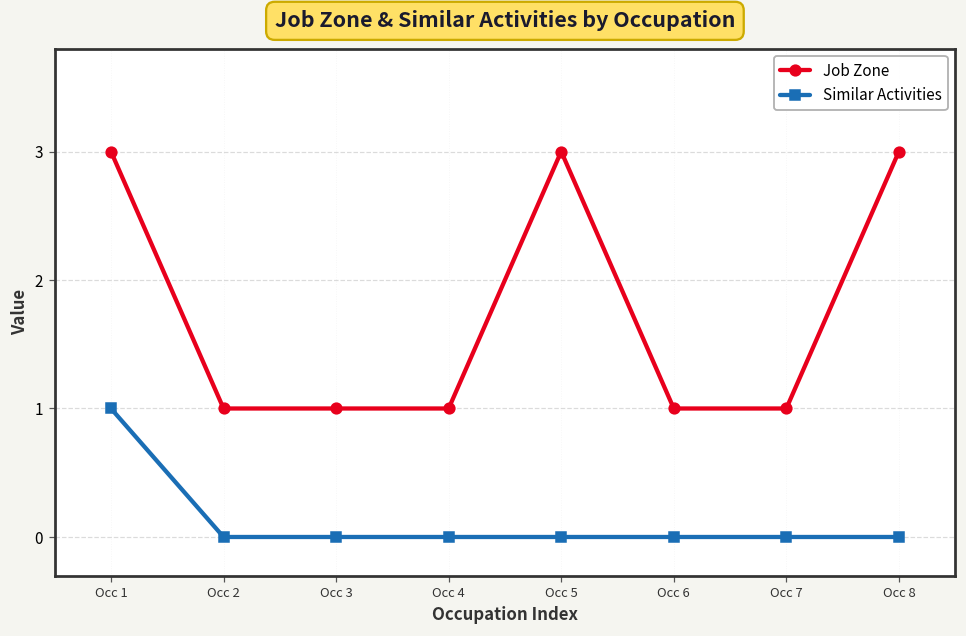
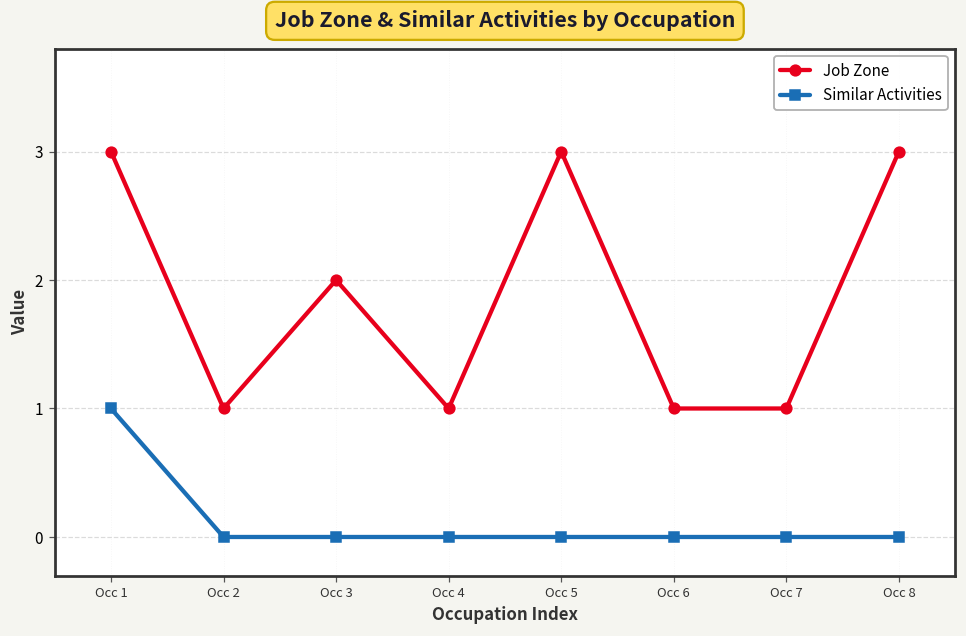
Job Zone, Occ 3: 1 -> 2
